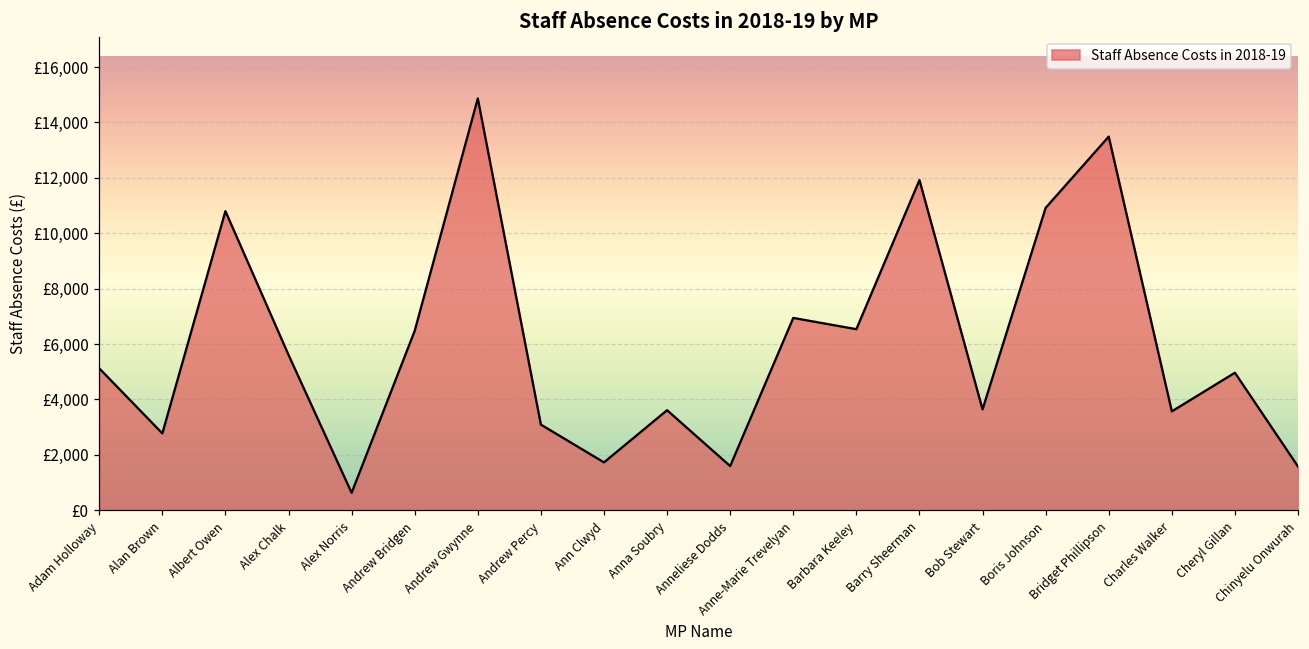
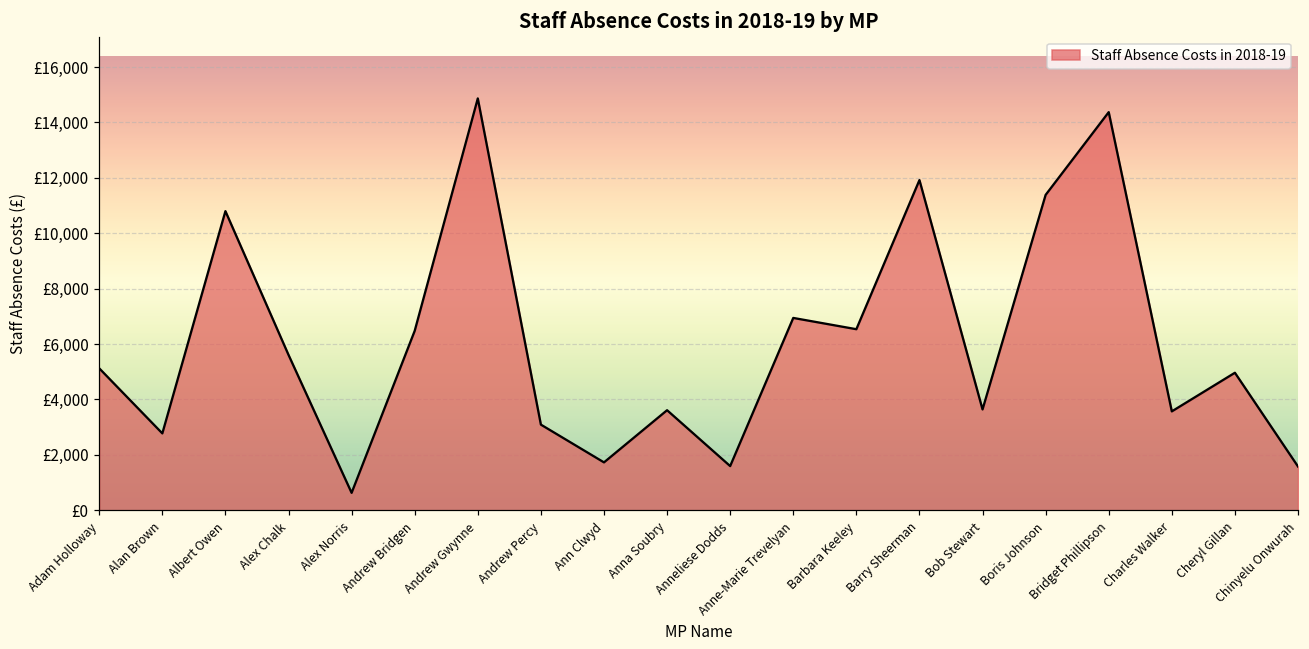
Boris Johnson: £10,900 -> £11,400
Bridget Phillipson: £13,500 -> £14,400
